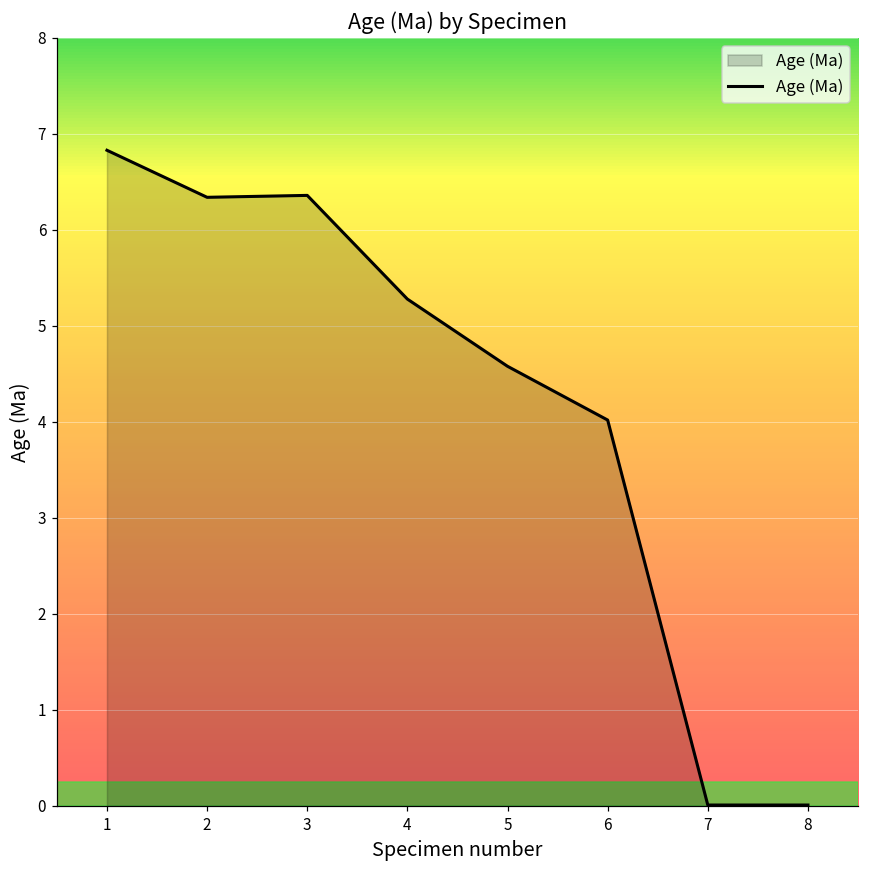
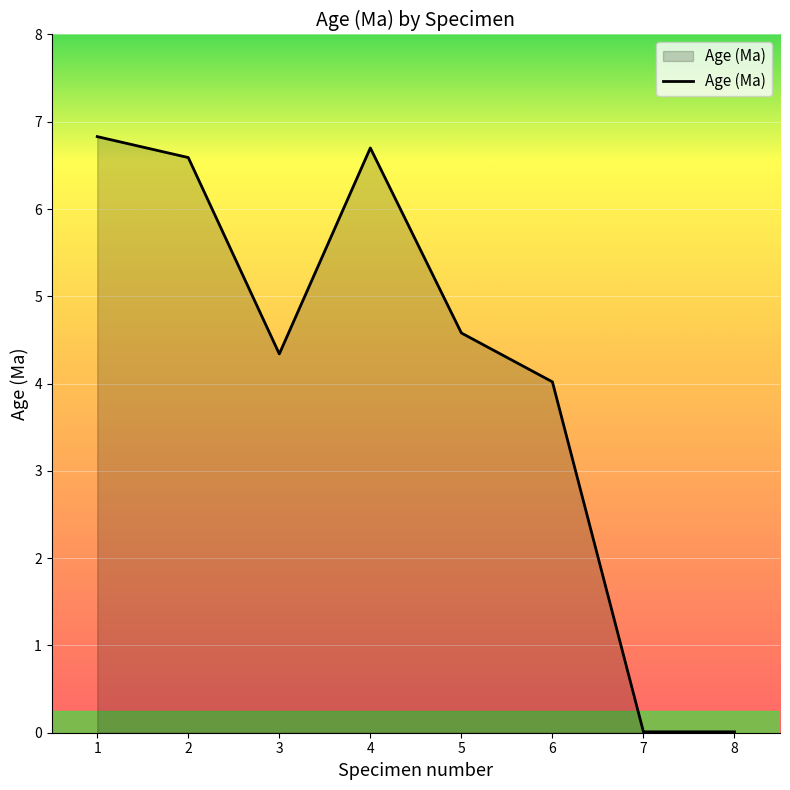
2: 6.3 -> 6.6
3: 6.4 -> 4.3
4: 5.3 -> 6.7
